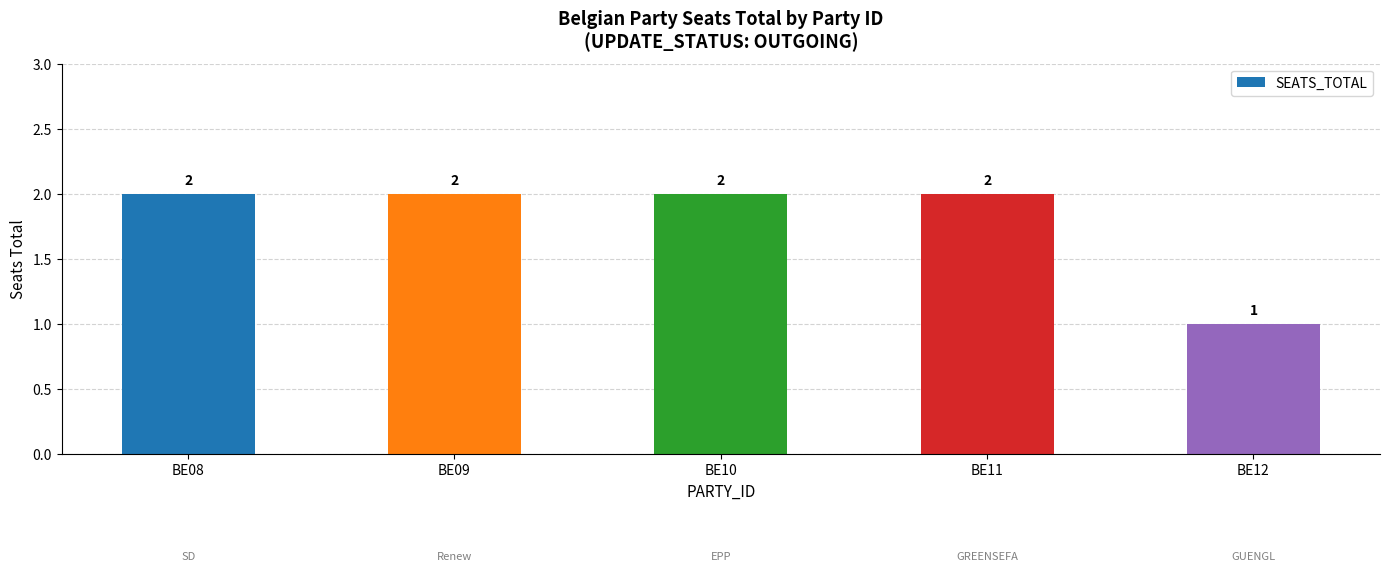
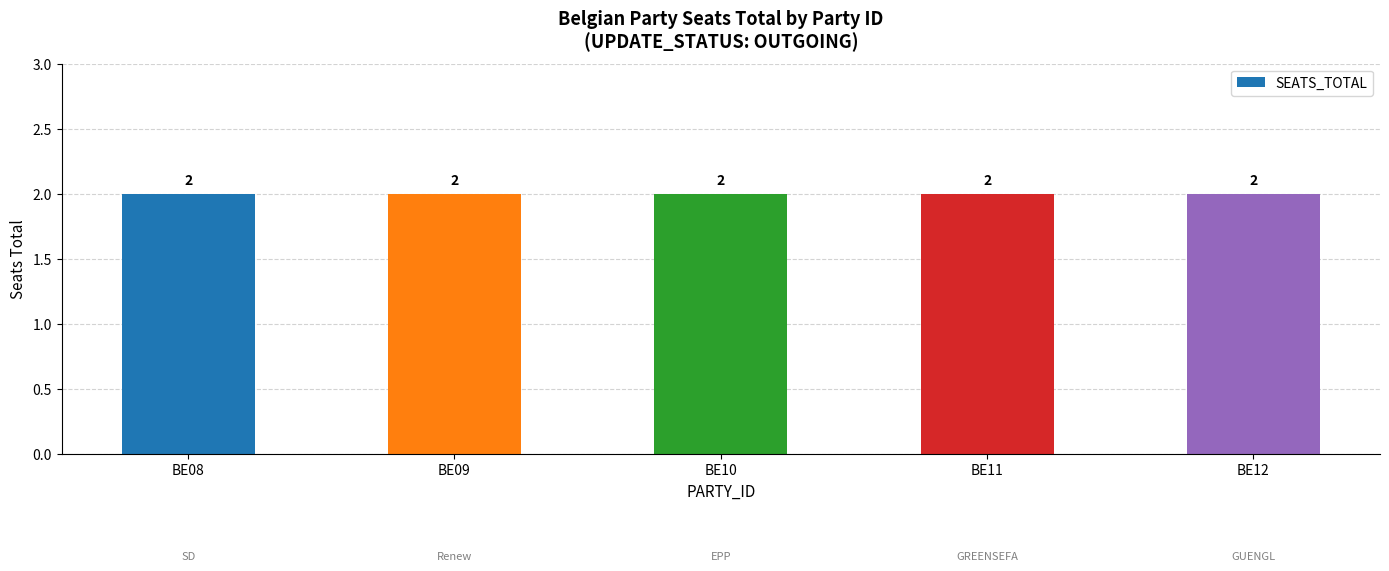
BE12: 1 -> 2
